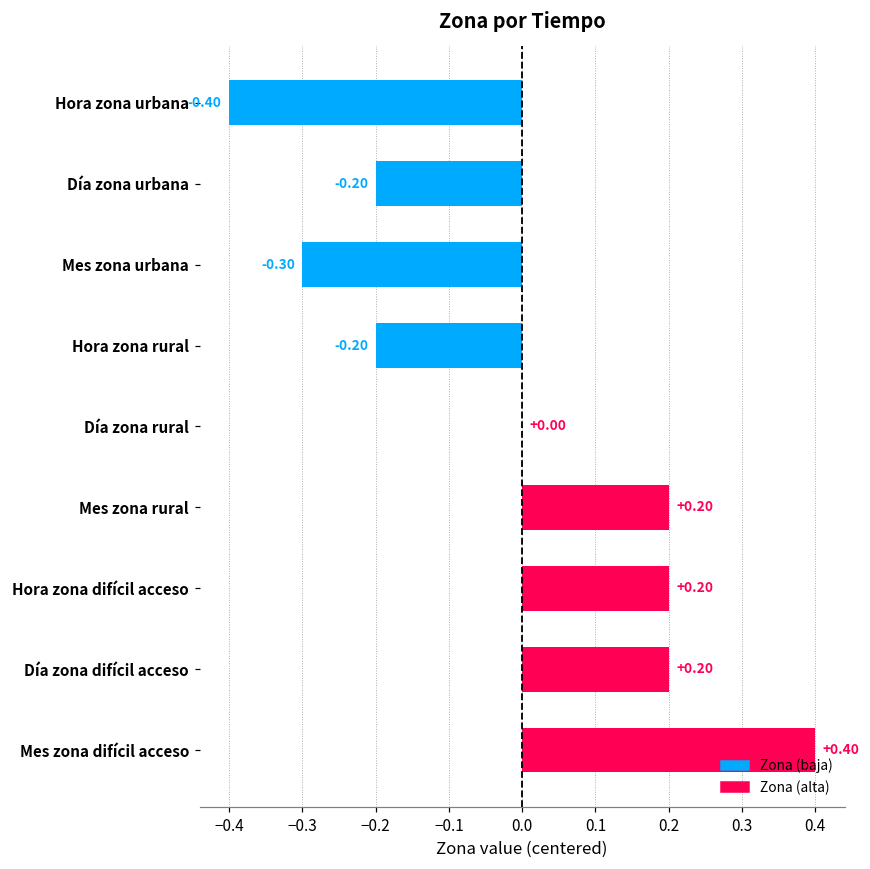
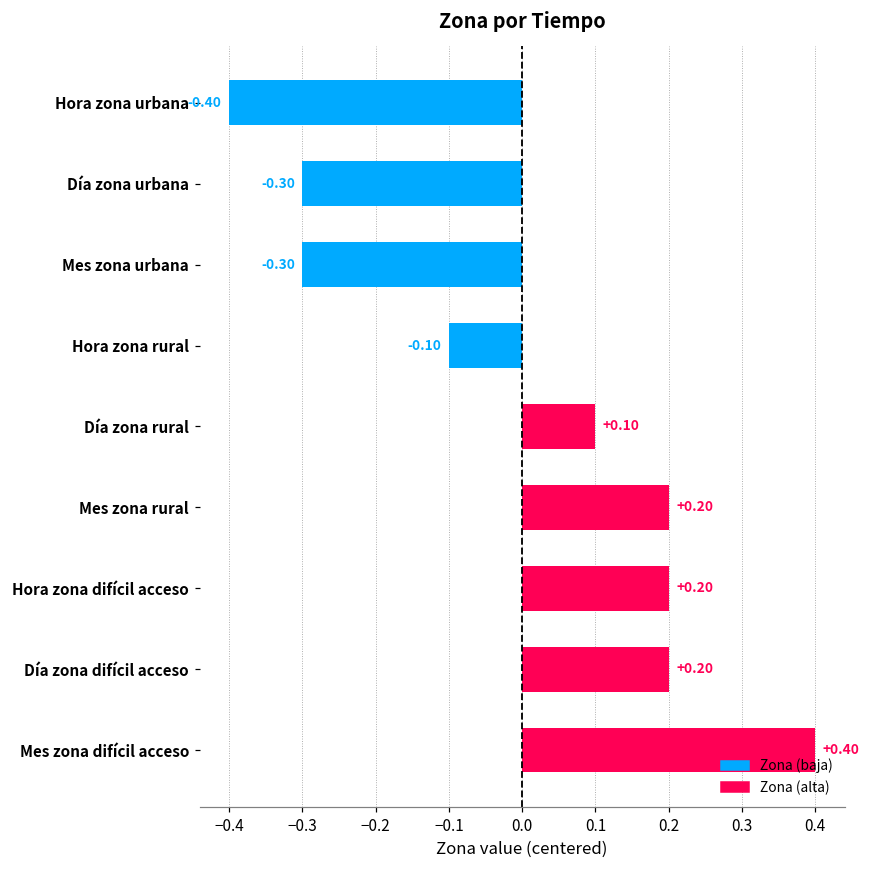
Día zona urbana: -0.20 -> -0.30
Hora zona rural: -0.20 -> -0.10
Día zona rural: +0.00 -> +0.10
